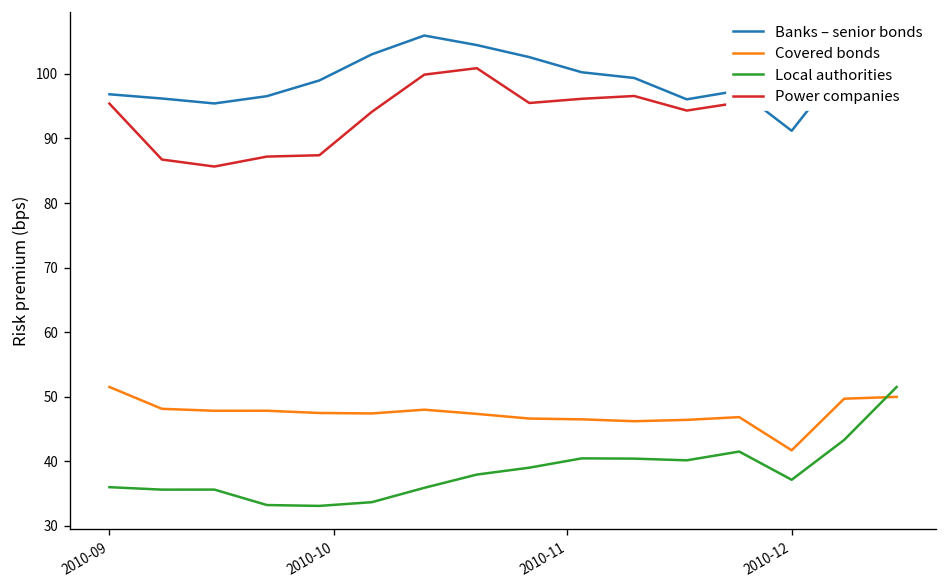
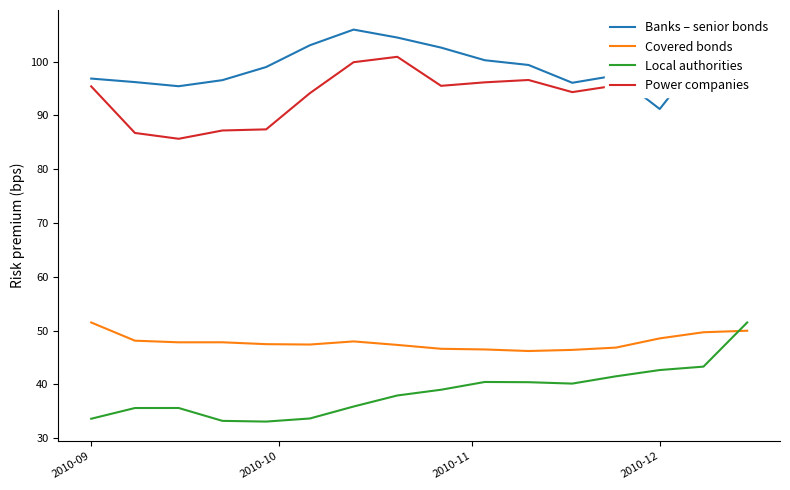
Local authorities, 2010-09: 36 -> 34
Covered bonds, 2010-12: 42 -> 49
Local authorities, 2010-12: 37 -> 43
